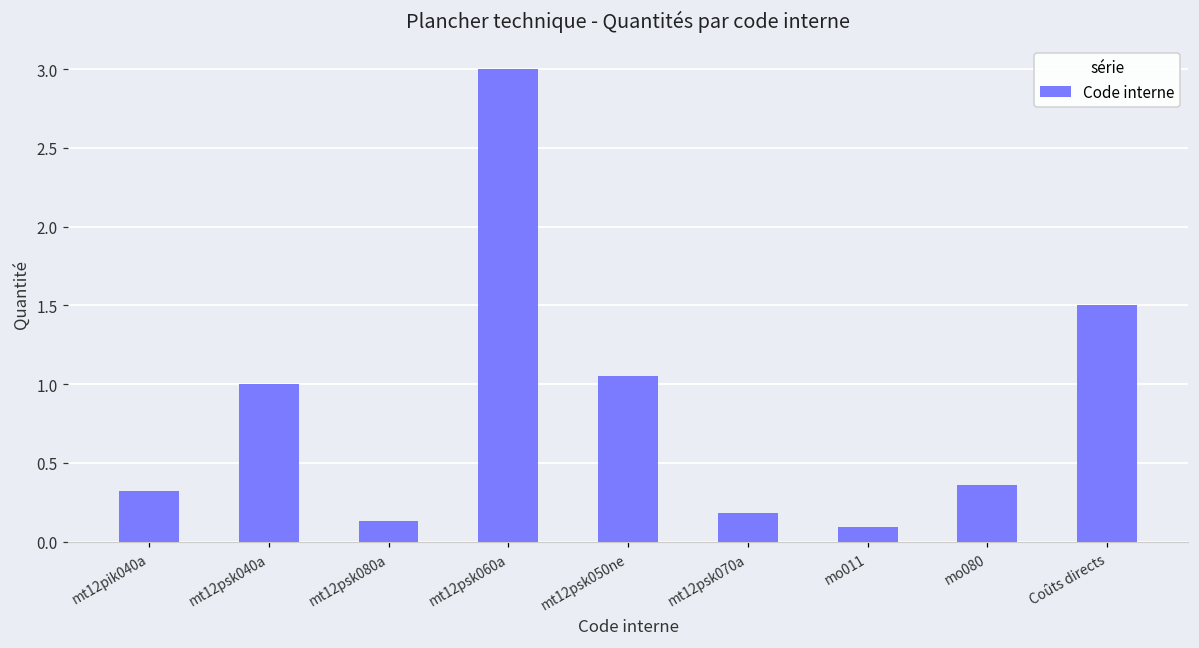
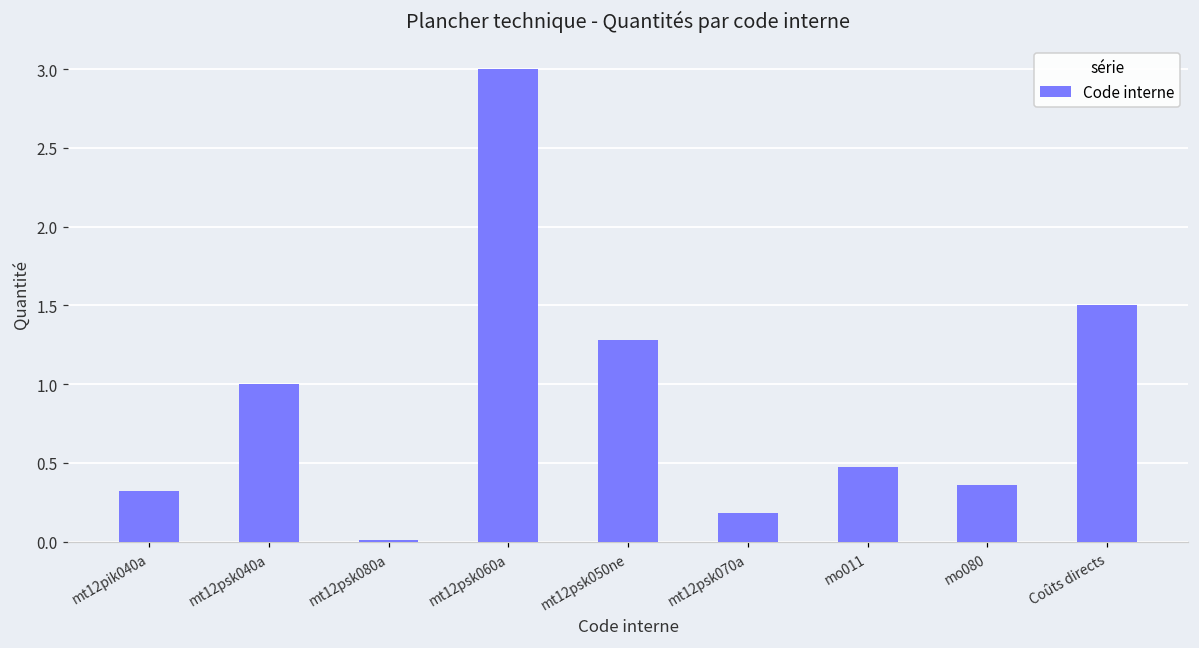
mt12psk080a: 0.13 -> 0.01
mt12psk050ne: 1.05 -> 1.28
mo011: 0.09 -> 0.47
